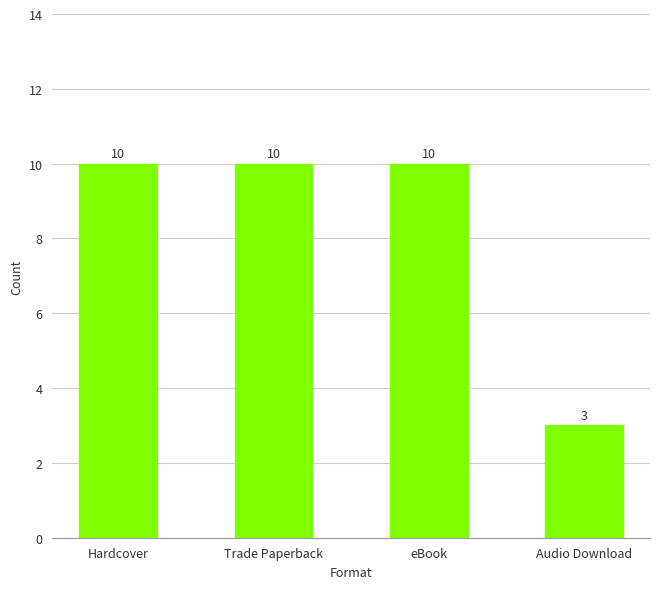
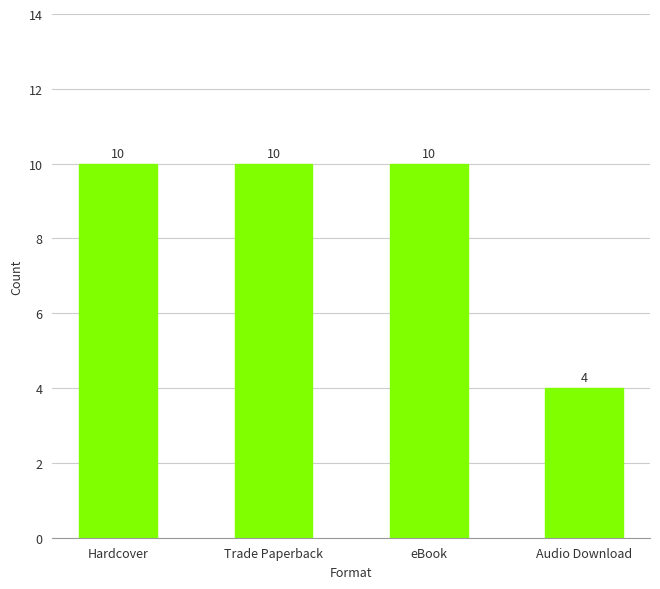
Audio Download: 3 -> 4
